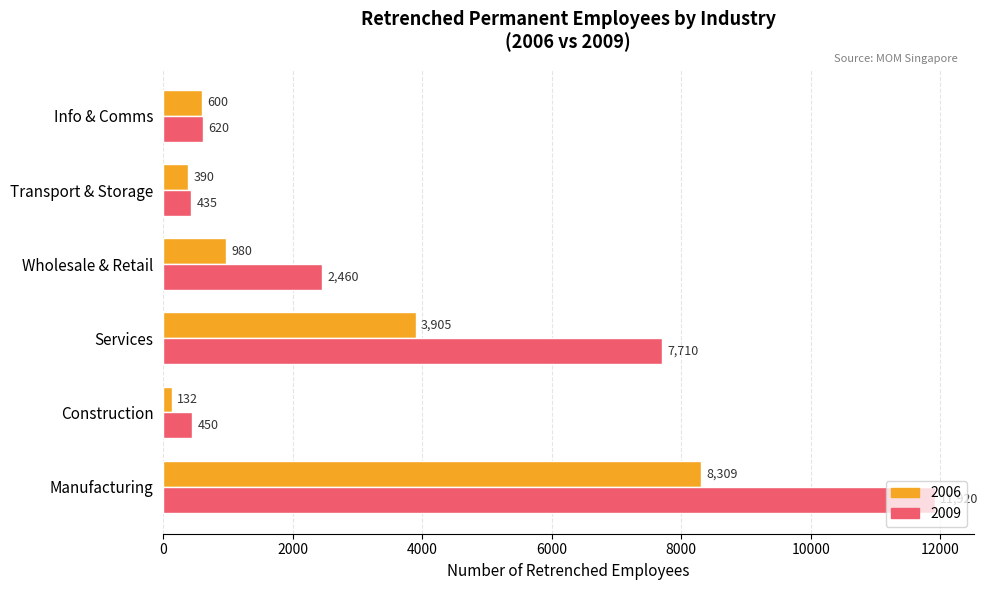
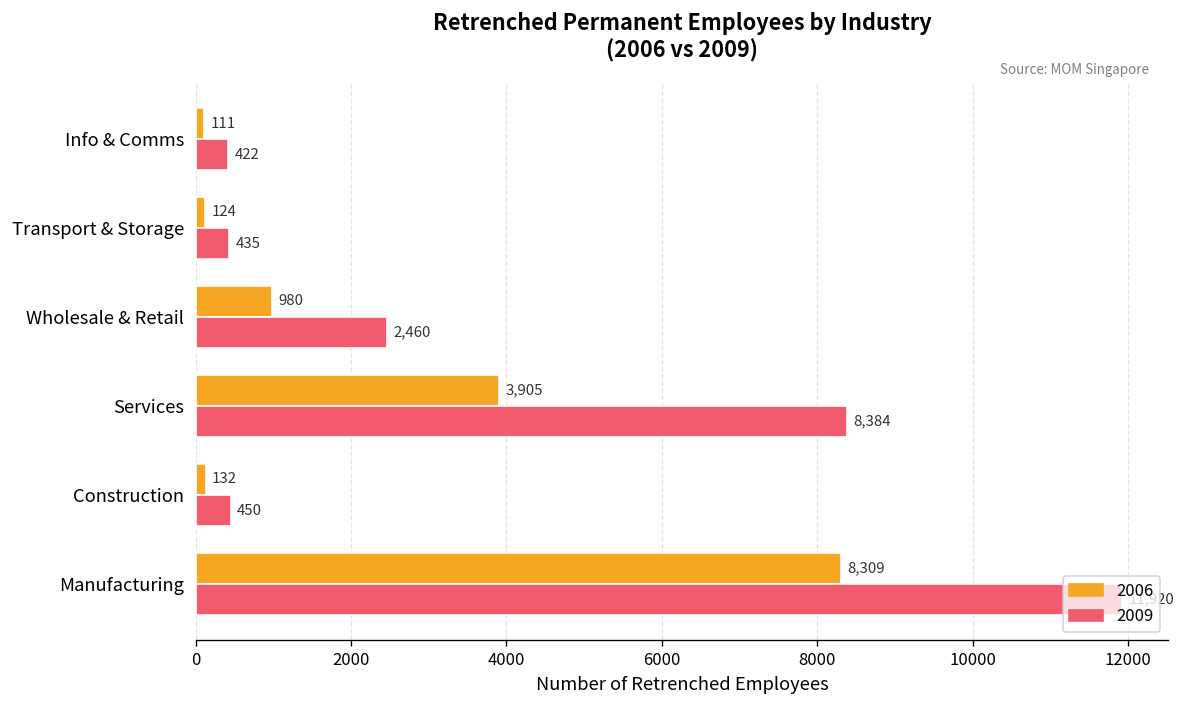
2006, Info & Comms: 600 -> 111
2009, Info & Comms: 620 -> 422
2006, Transport & Storage: 390 -> 124
2009, Services: 7,710 -> 8,384
